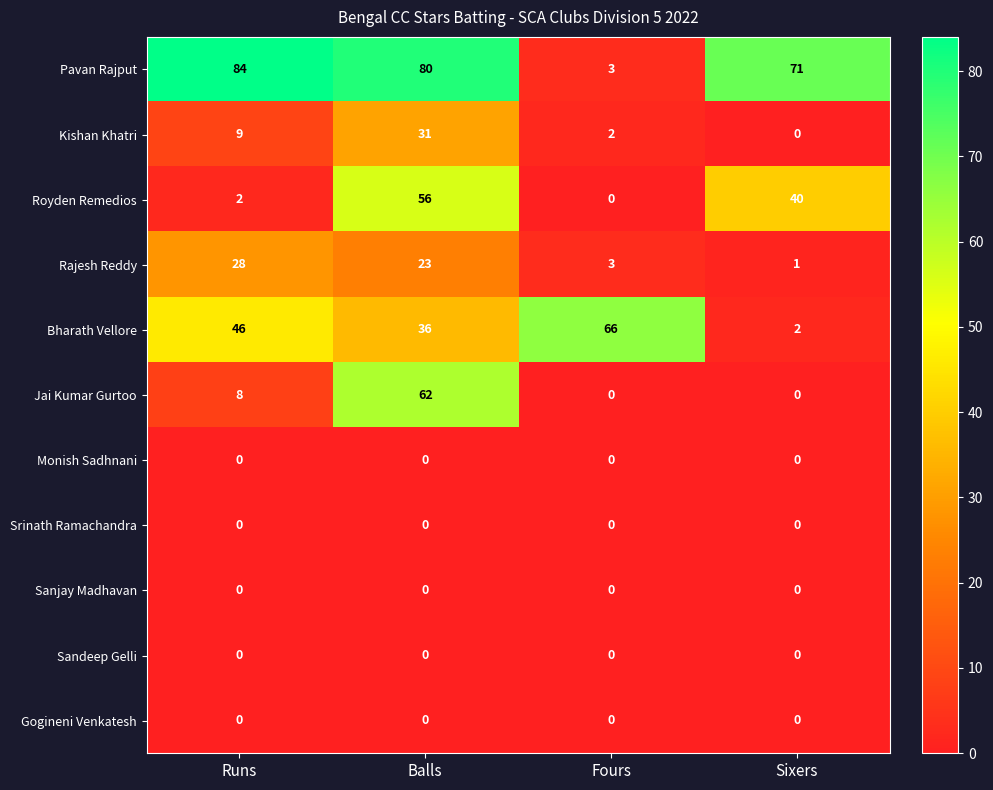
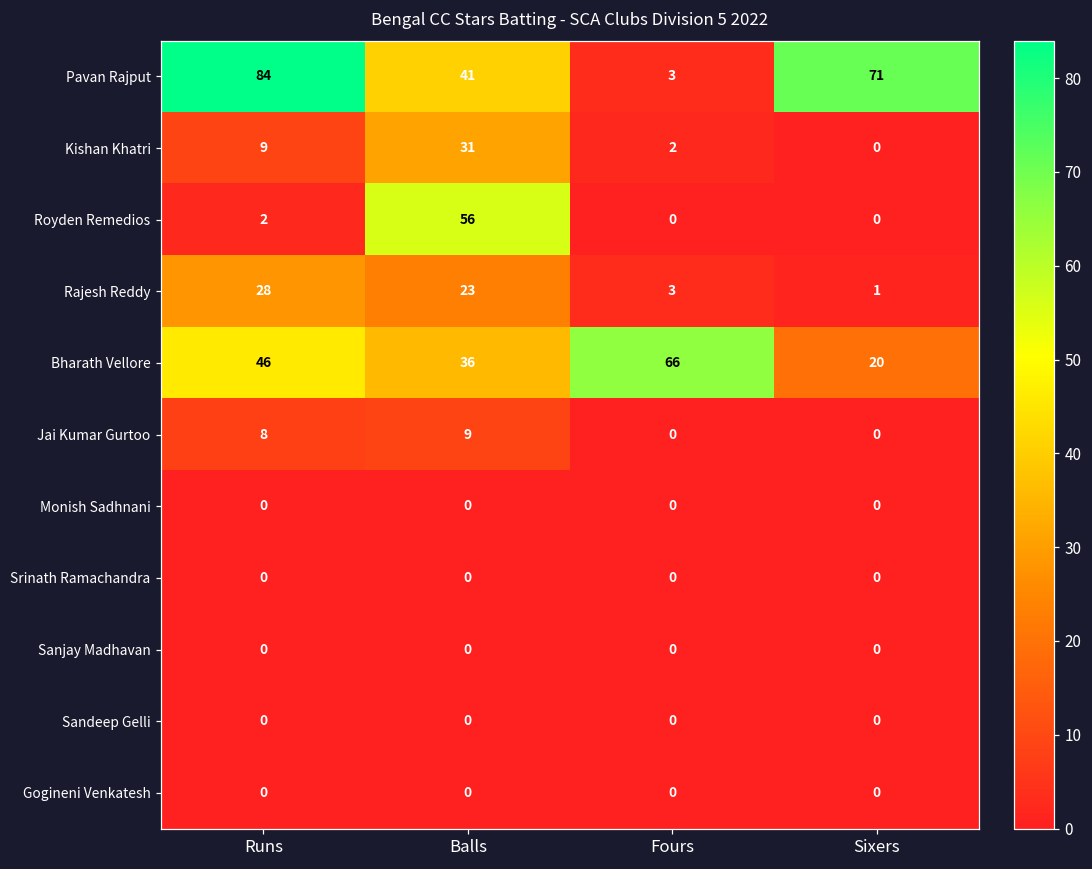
Pavan Rajput, Balls: 80 -> 41
Royden Remedios, Sixers: 40 -> 0
Bharath Vellore, Sixers: 2 -> 20
Jai Kumar Gurtoo, Balls: 62 -> 9
